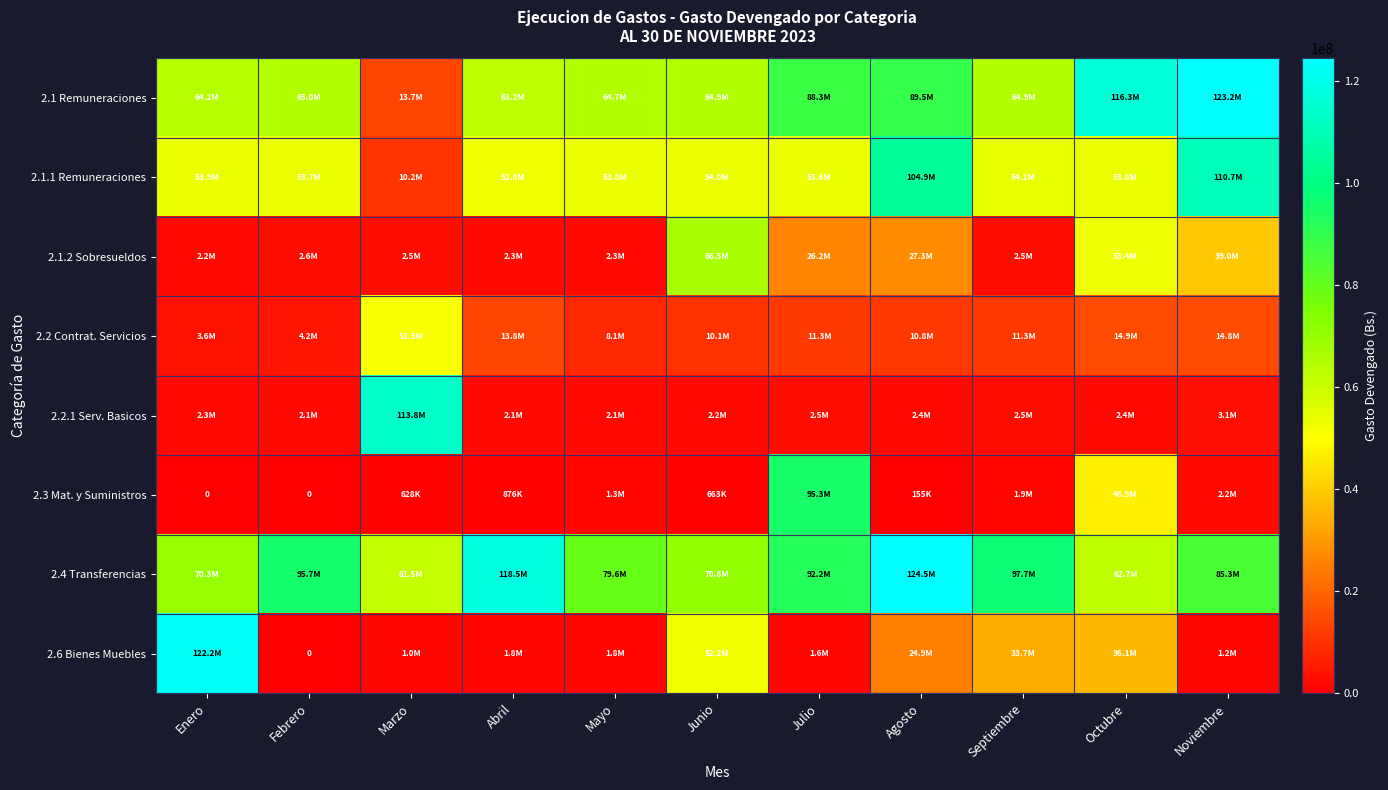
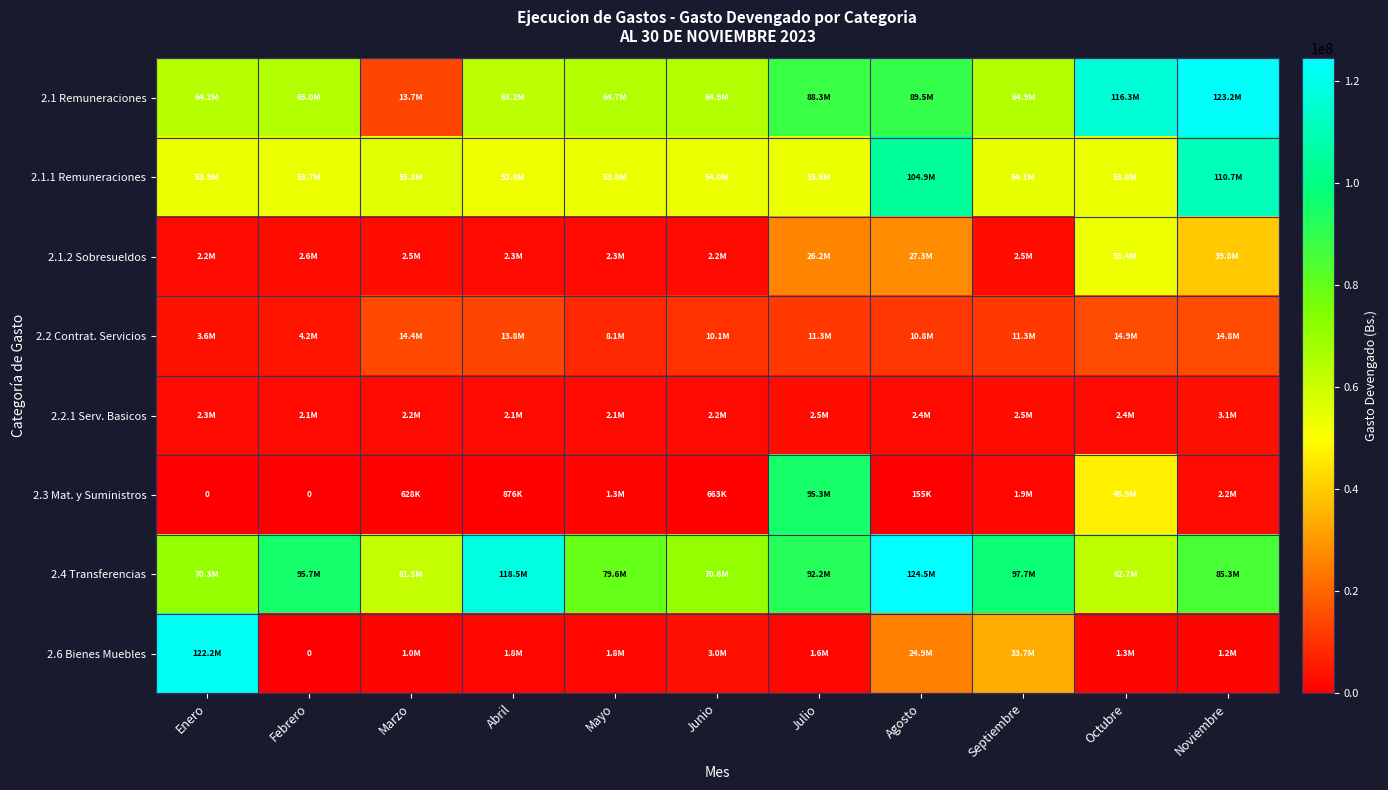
2.1.1 Remuneraciones, Marzo: 10.2M -> 55.8M
2.1.2 Sobresueldos, Junio: 66.5M -> 2.2M
2.2 Contrat. Servicios, Marzo: 51.3M -> 14.4M
2.2.1 Serv. Basicos, Marzo: 113.8M -> 2.2M
2.6 Bienes Muebles, Junio: 52.2M -> 3.0M
2.6 Bienes Muebles, Octubre: 36.1M -> 1.3M
